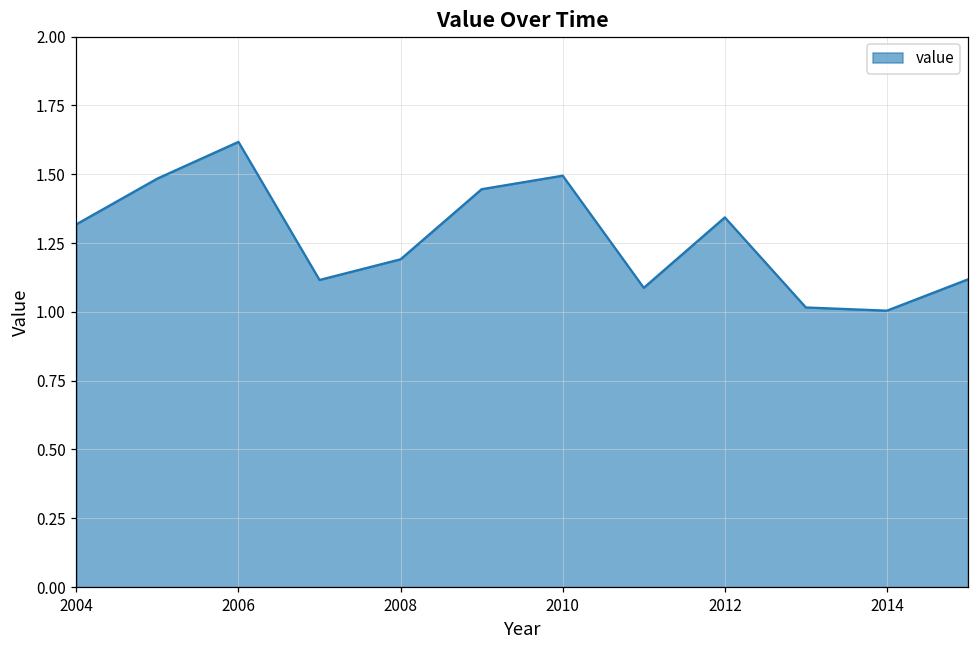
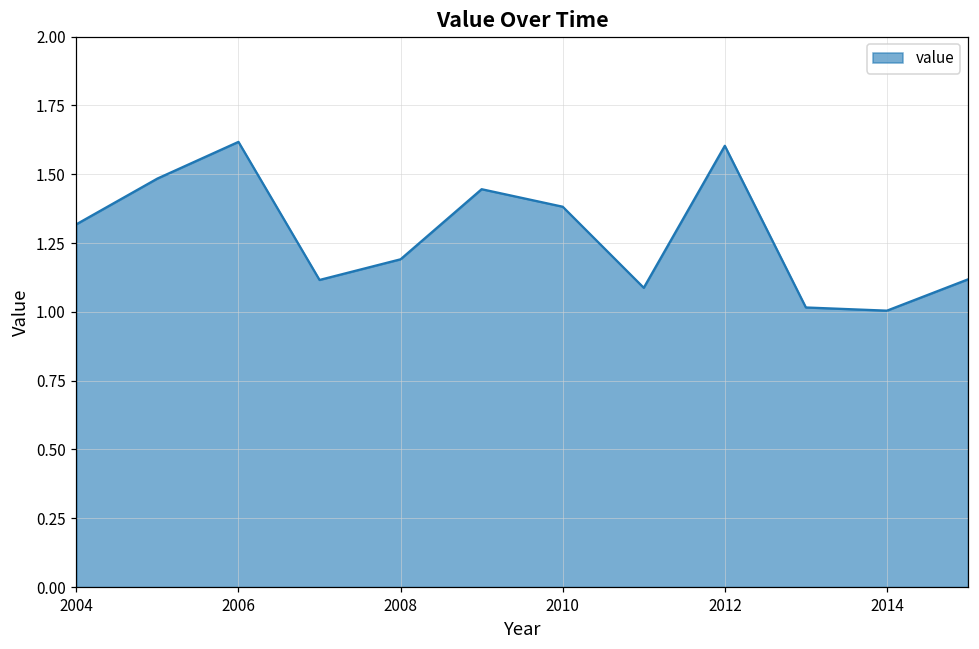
2010: 1.49 -> 1.38
2012: 1.34 -> 1.60
